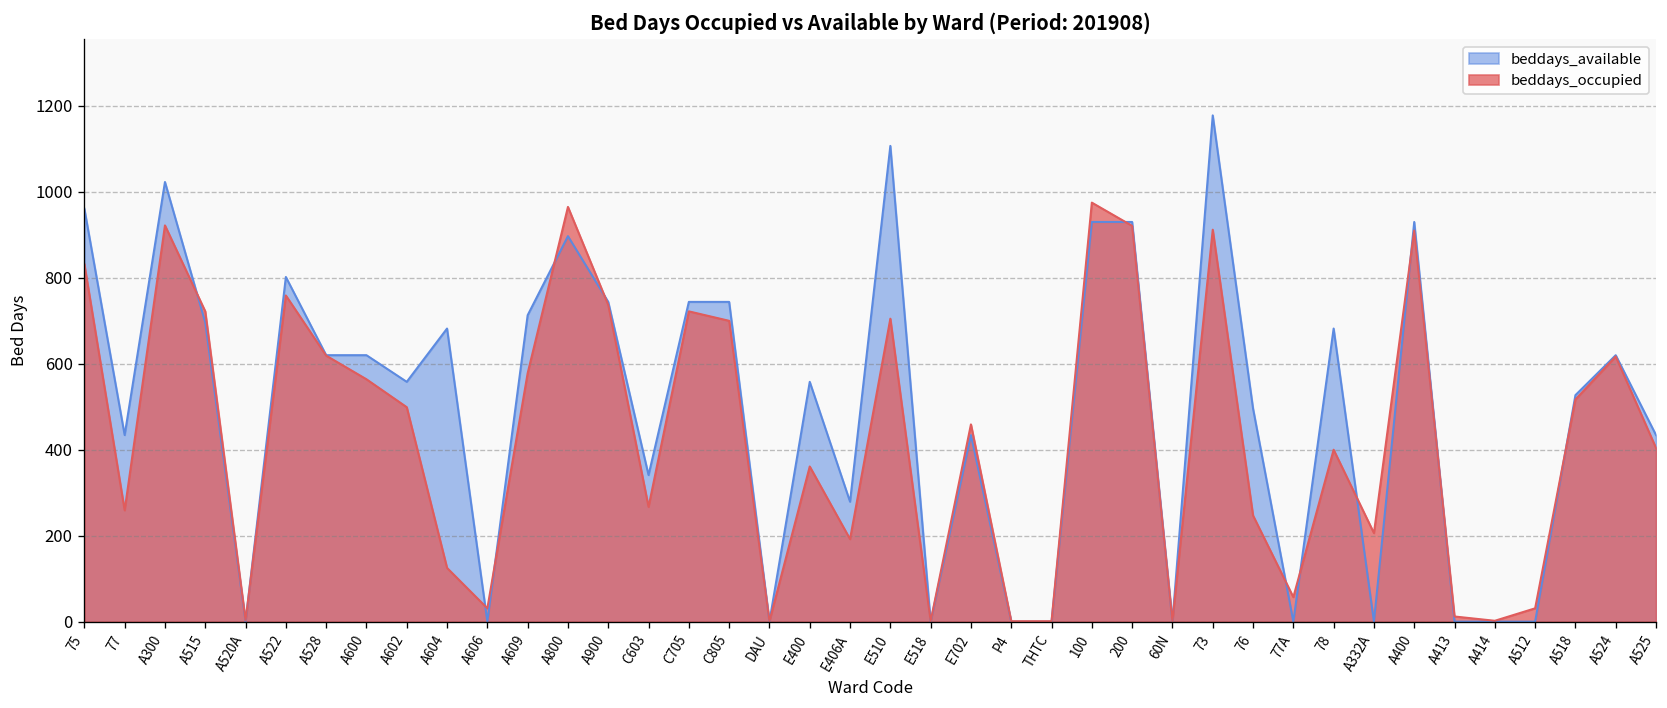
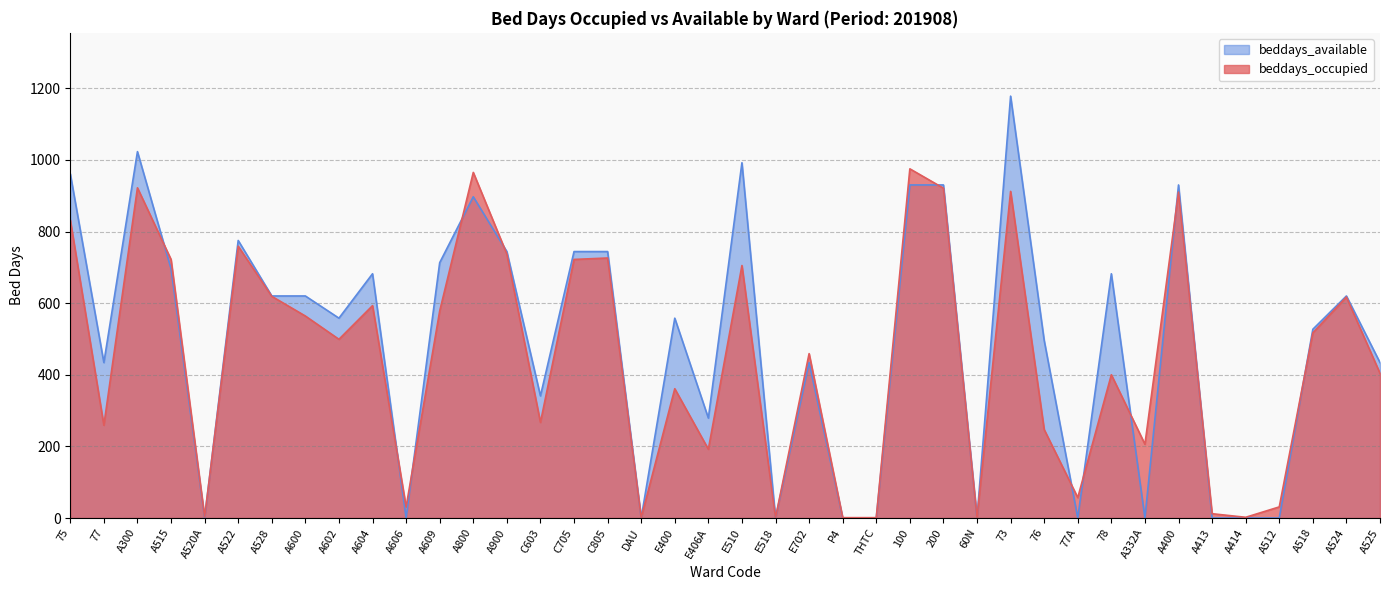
beddays_available, A522: 800 -> 780
beddays_occupied, A604: 130 -> 590
beddays_occupied, C805: 700 -> 730
beddays_available, E510: 1110 -> 990
